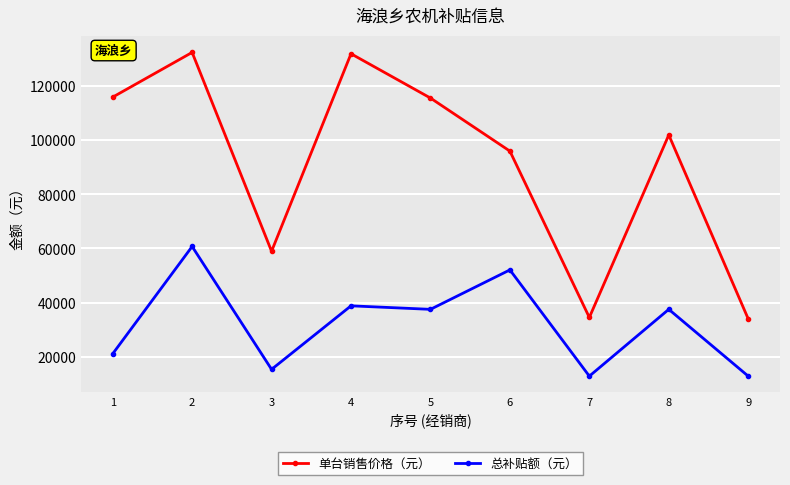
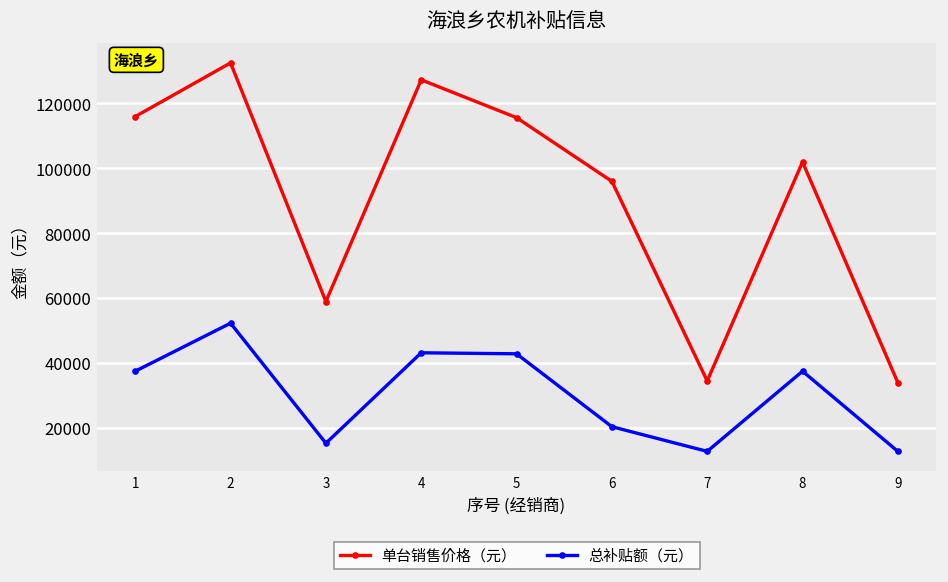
总补贴额（元）, 1: 21000 -> 38000
总补贴额（元）, 2: 61000 -> 52000
单台销售价格（元）, 4: 132000 -> 127000
总补贴额（元）, 4: 39000 -> 43000
总补贴额（元）, 5: 38000 -> 43000
总补贴额（元）, 6: 52000 -> 20000
